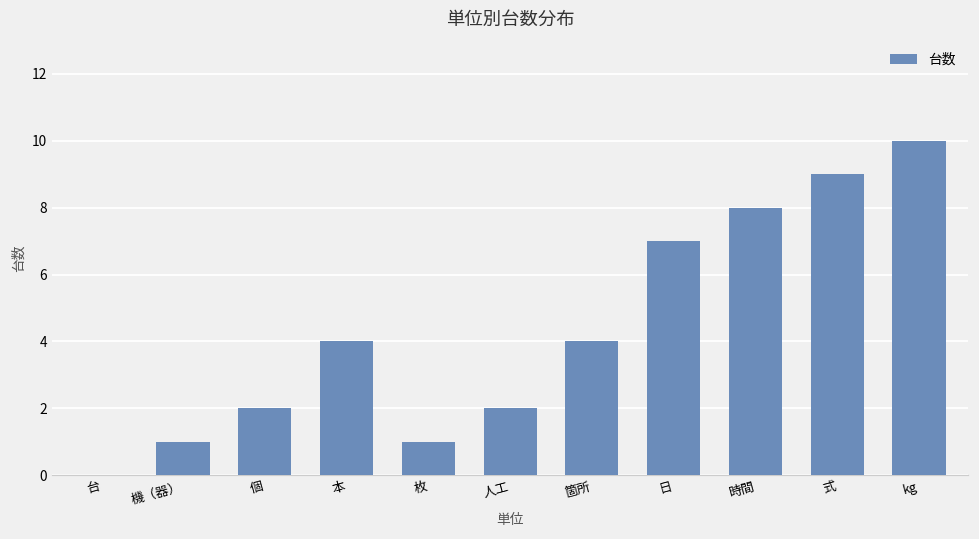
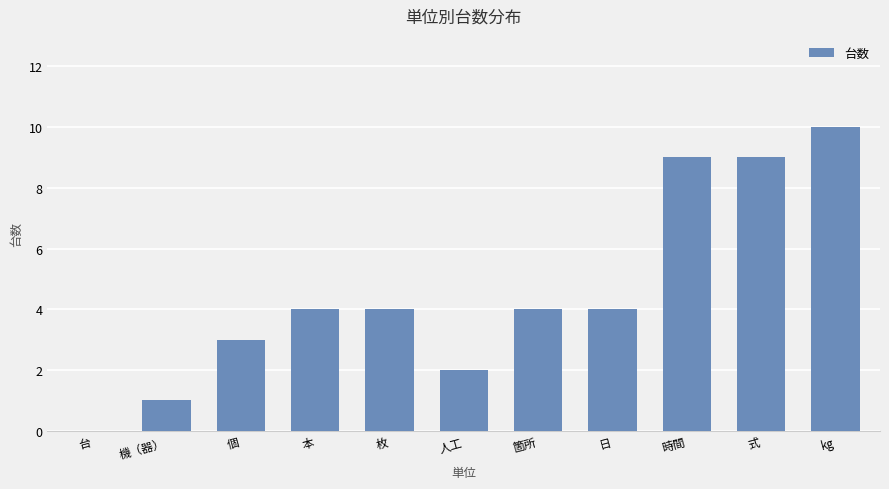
個: 2 -> 3
枚: 1 -> 4
日: 7 -> 4
時間: 8 -> 9
